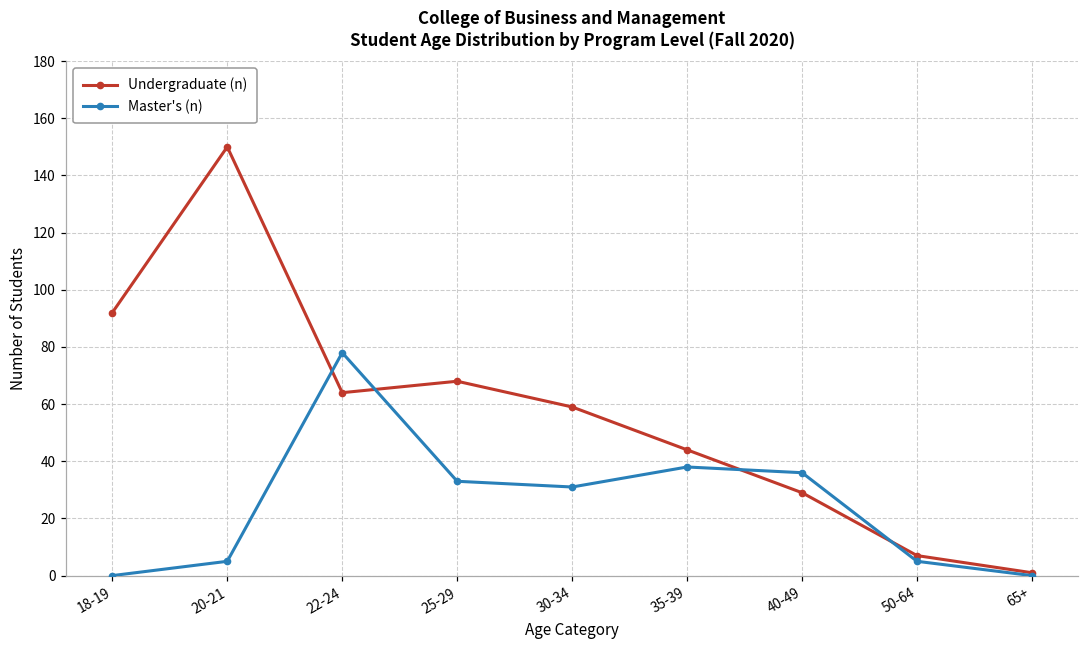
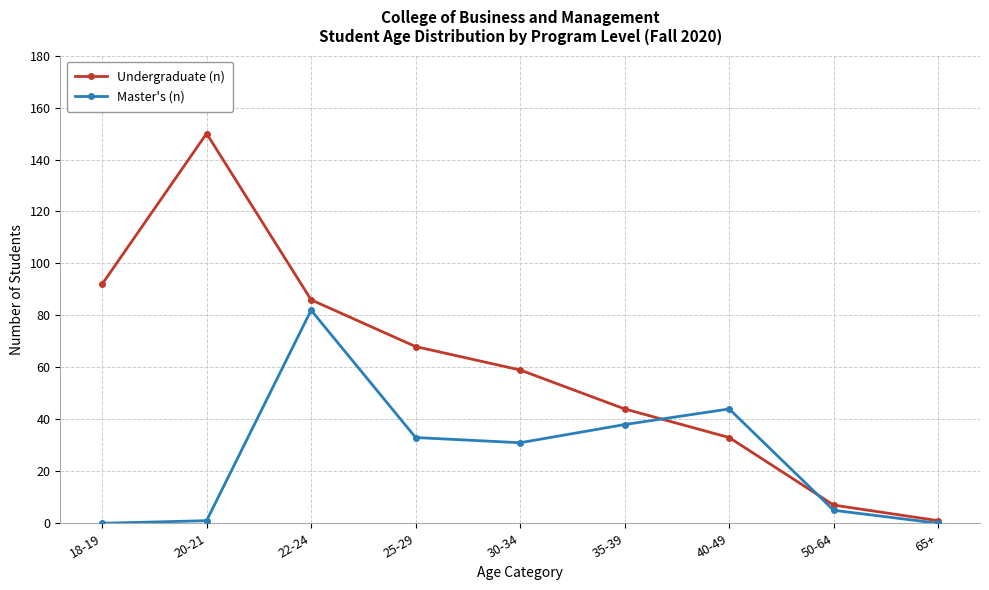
Master's (n), 20-21: 5 -> 1
Undergraduate (n), 22-24: 64 -> 86
Master's (n), 22-24: 78 -> 82
Undergraduate (n), 40-49: 29 -> 33
Master's (n), 40-49: 36 -> 44
